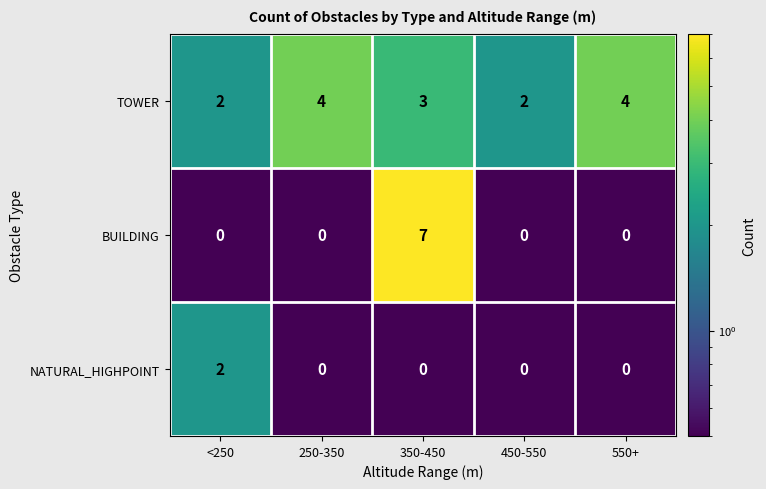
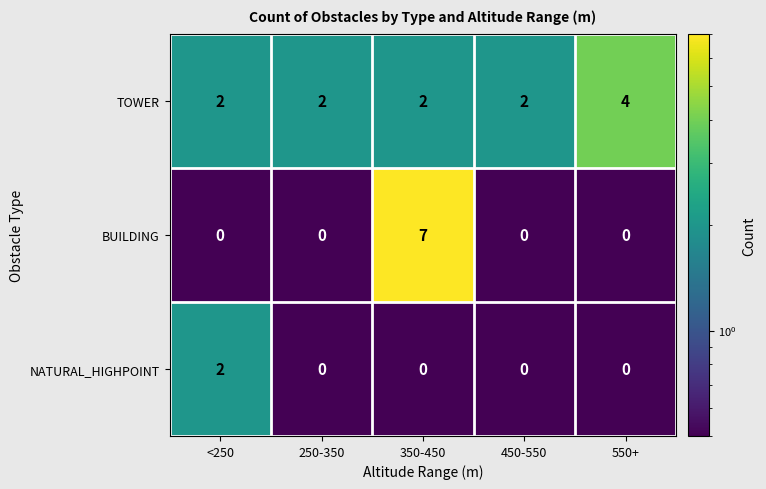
TOWER, 250-350: 4 -> 2
TOWER, 350-450: 3 -> 2
